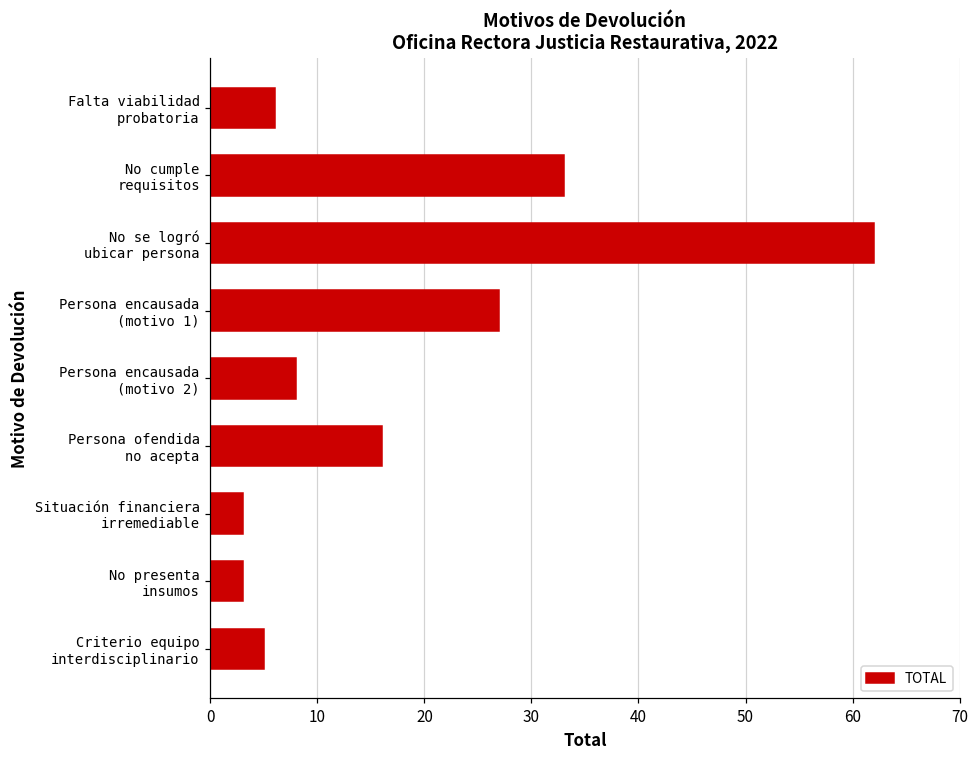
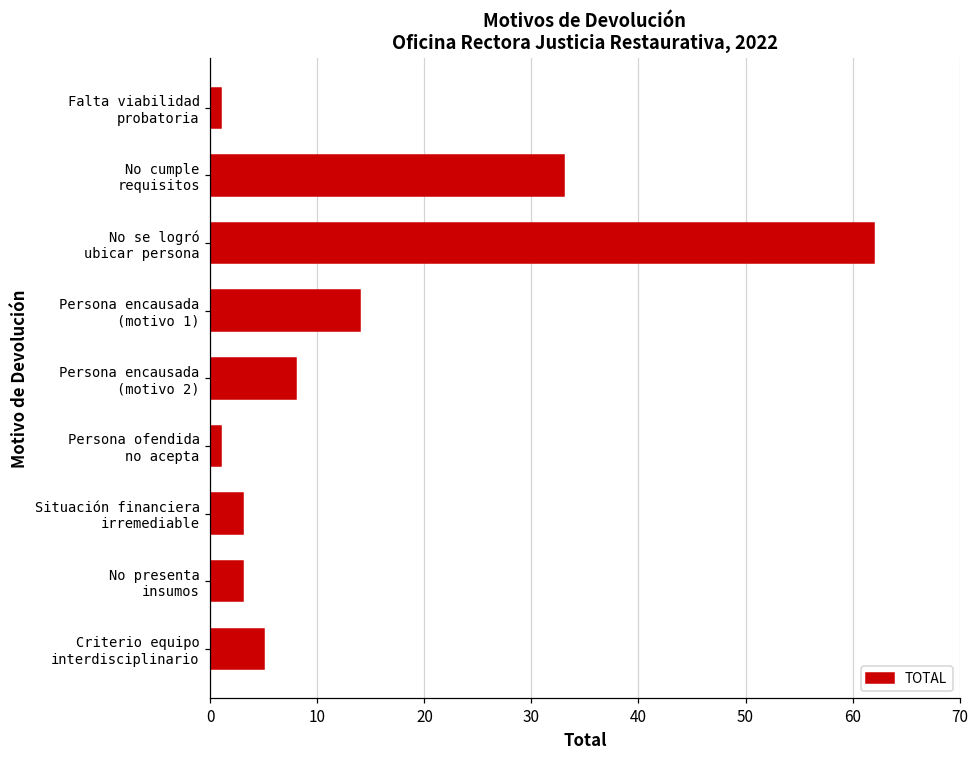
Falta viabilidad probatoria: 6 -> 1
Persona encausada (motivo 1): 27 -> 14
Persona ofendida no acepta: 16 -> 1
